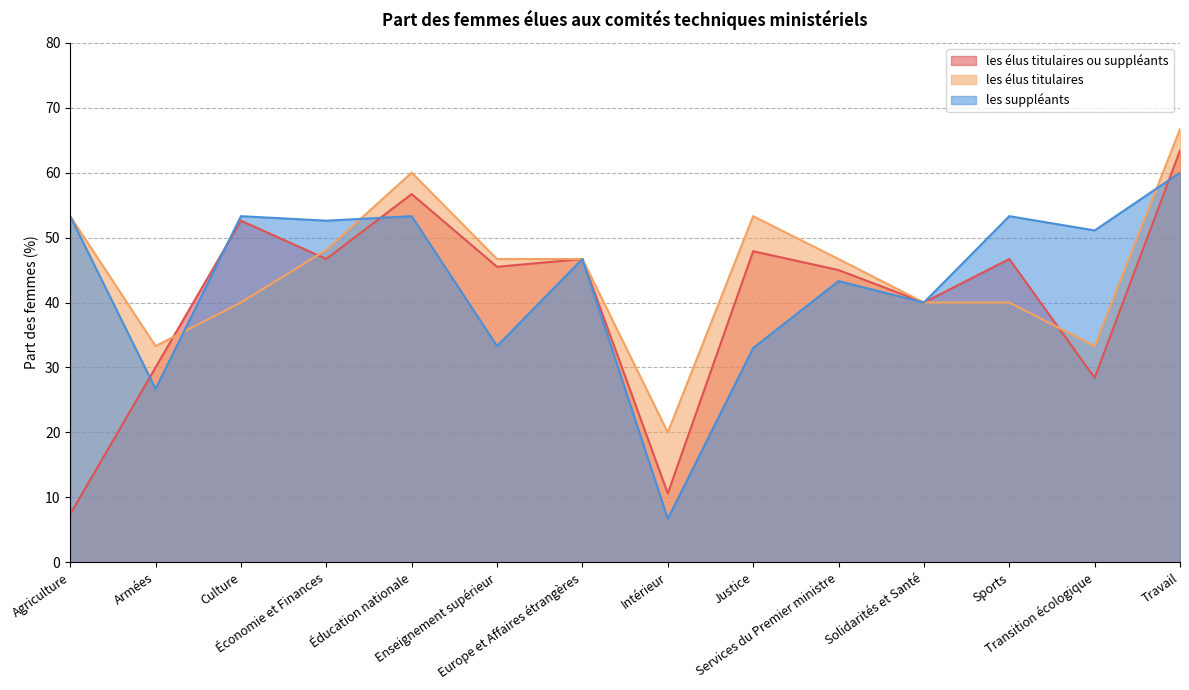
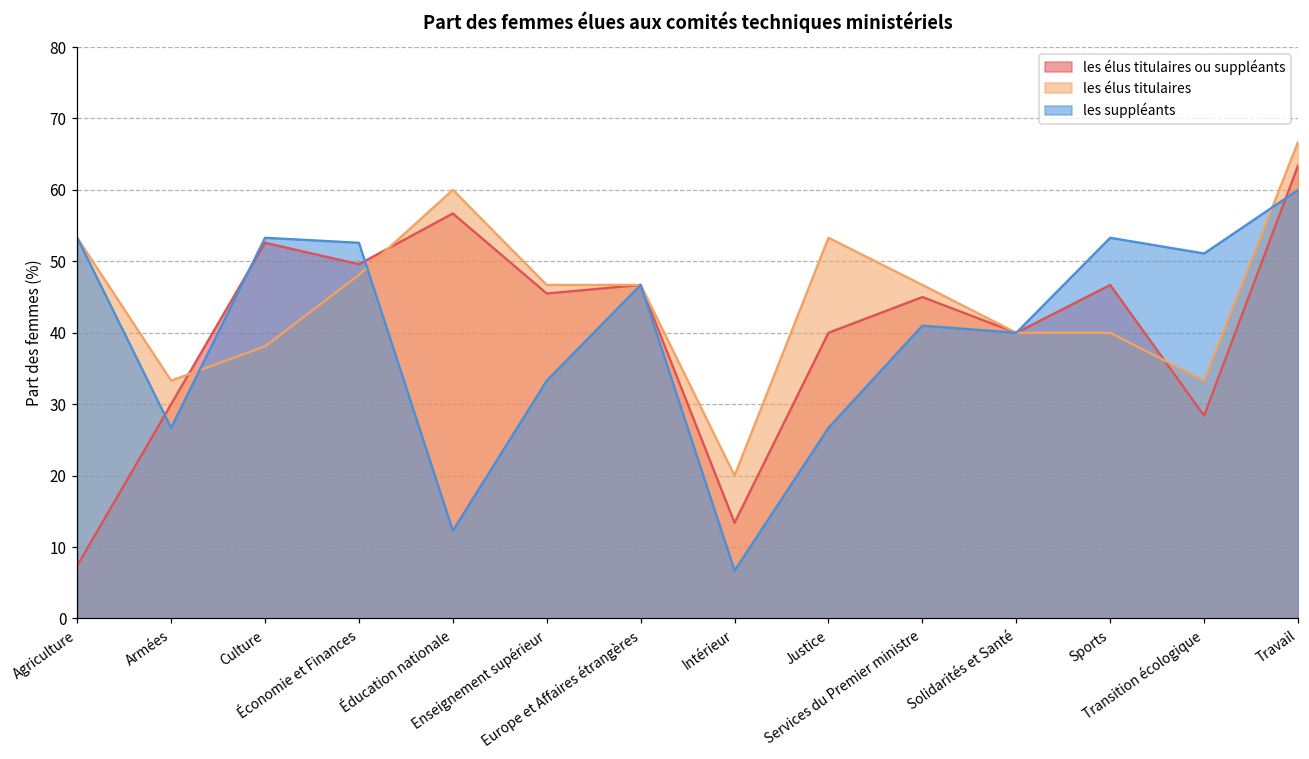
les élus titulaires, Culture: 40 -> 38
les élus titulaires ou suppléants, Économie et Finances: 47 -> 50
les suppléants, Éducation nationale: 53 -> 12
les élus titulaires ou suppléants, Intérieur: 11 -> 13
les élus titulaires ou suppléants, Justice: 48 -> 40
les suppléants, Justice: 33 -> 27
les suppléants, Services du Premier ministre: 43 -> 41
